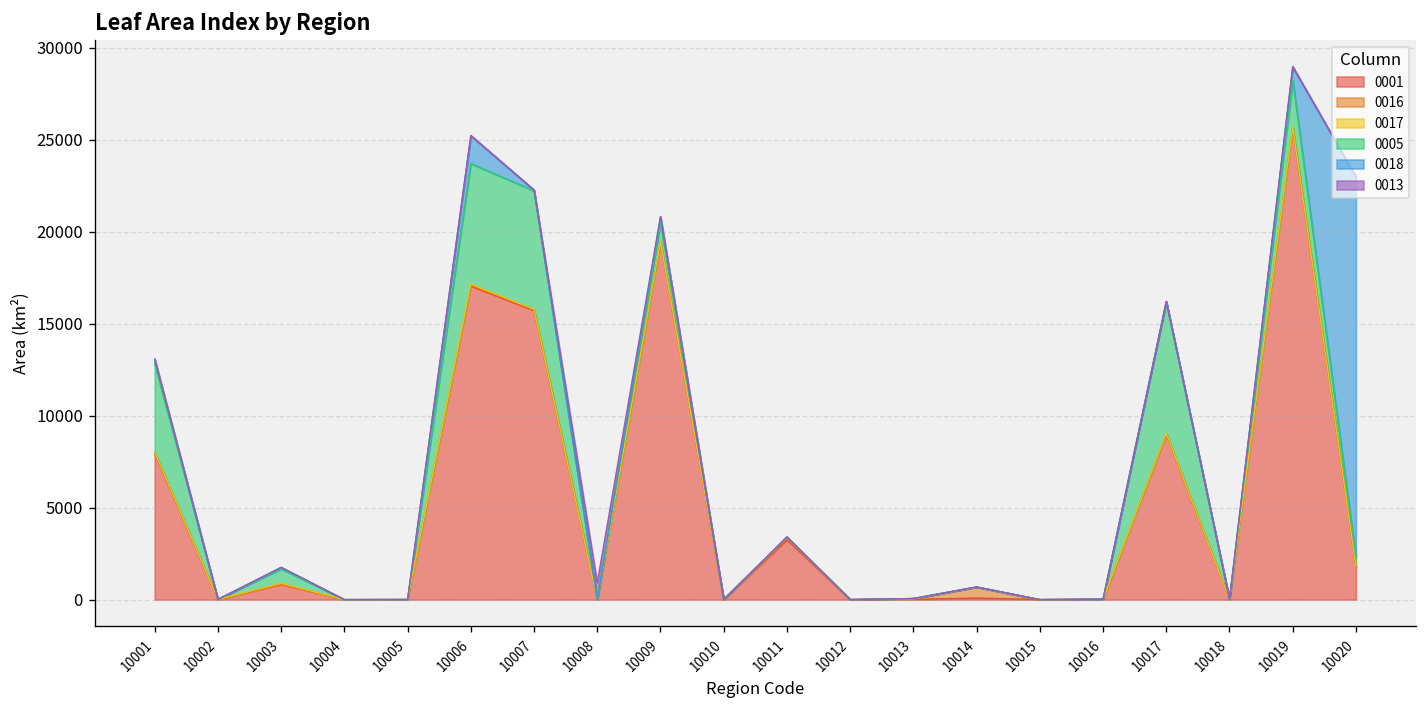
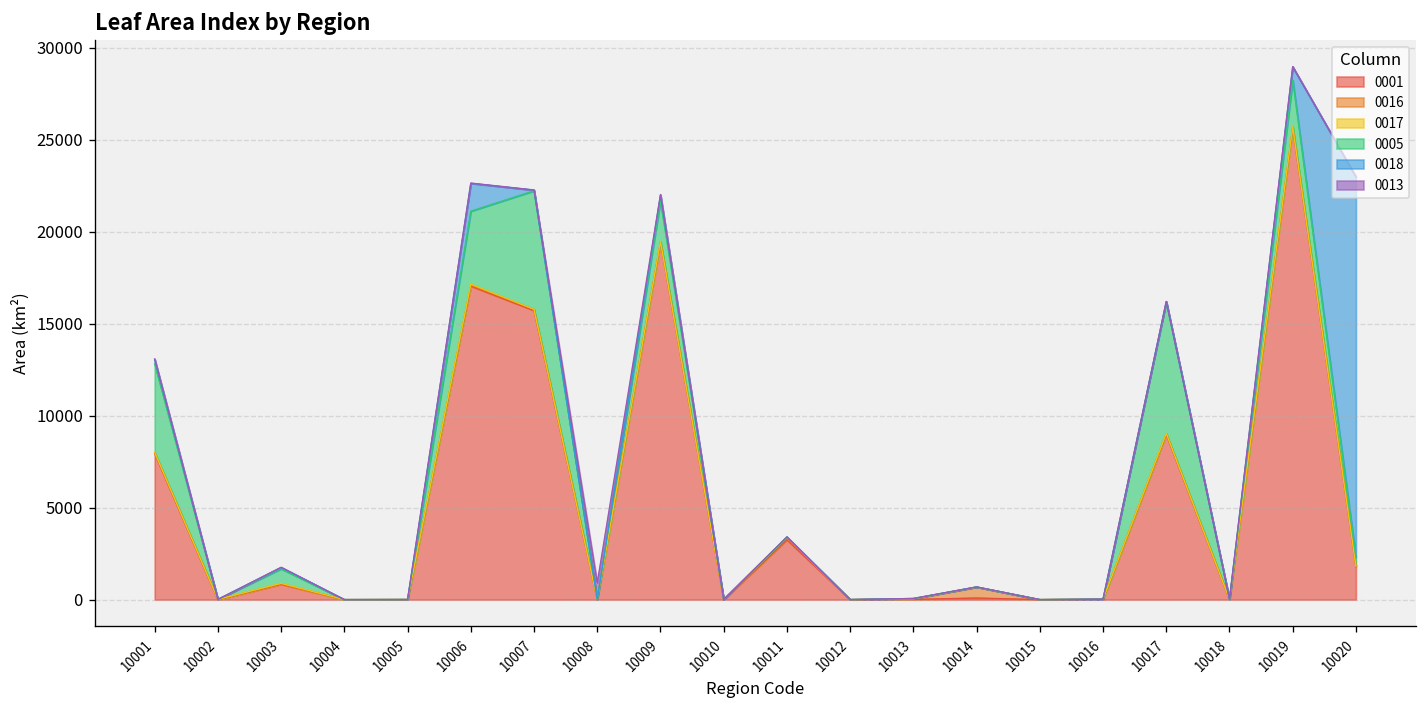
0005, 10006: 6600 -> 4000
0005, 10009: 1000 -> 2200
